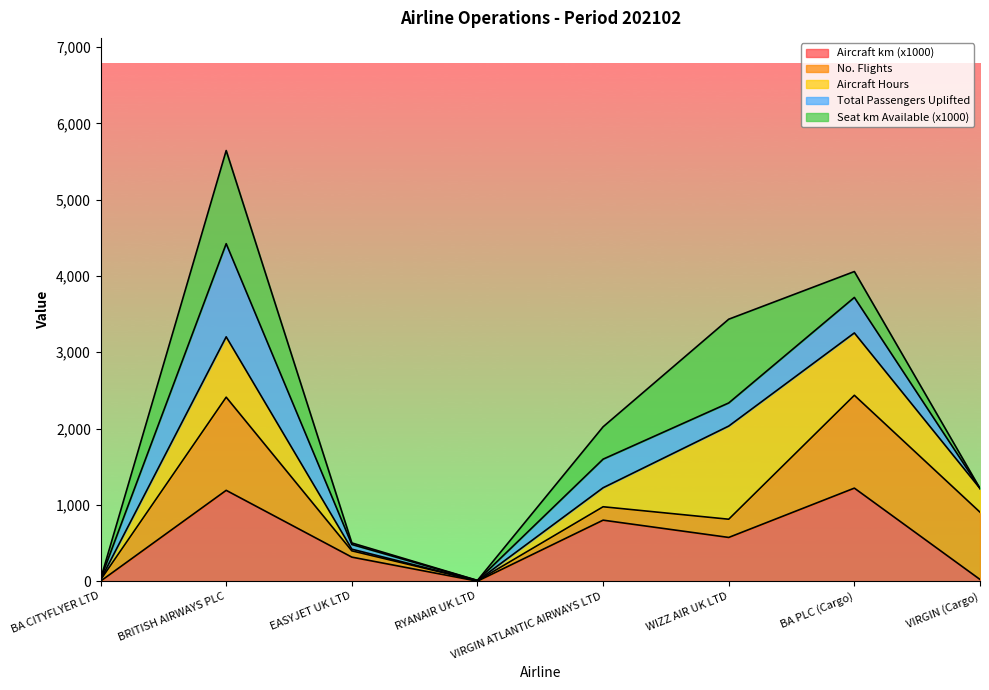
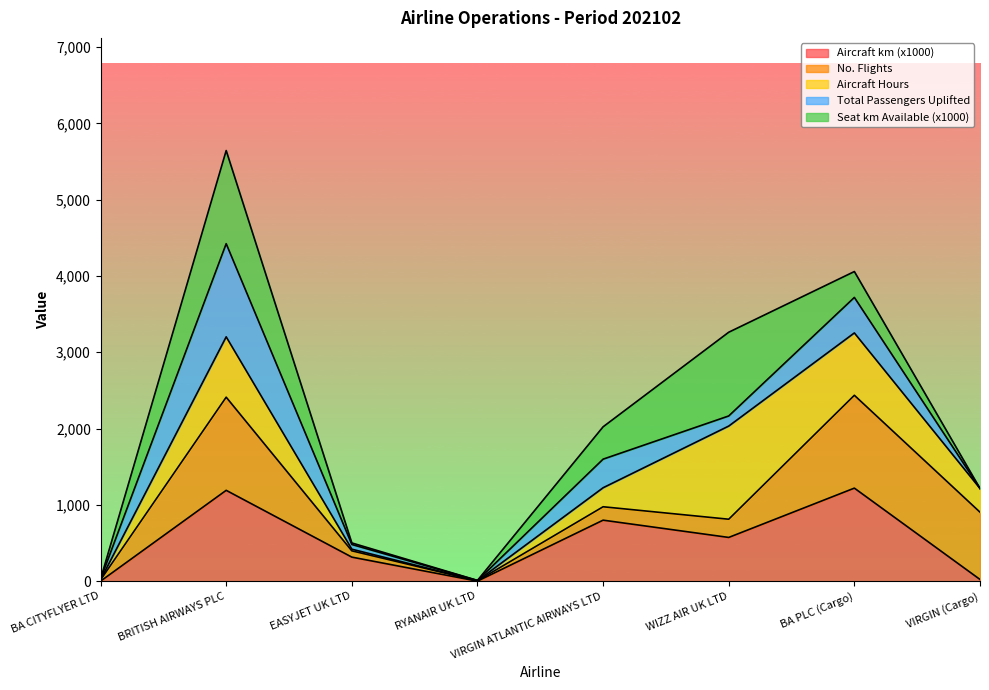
Total Passengers Uplifted, WIZZ AIR UK LTD: 300 -> 100
